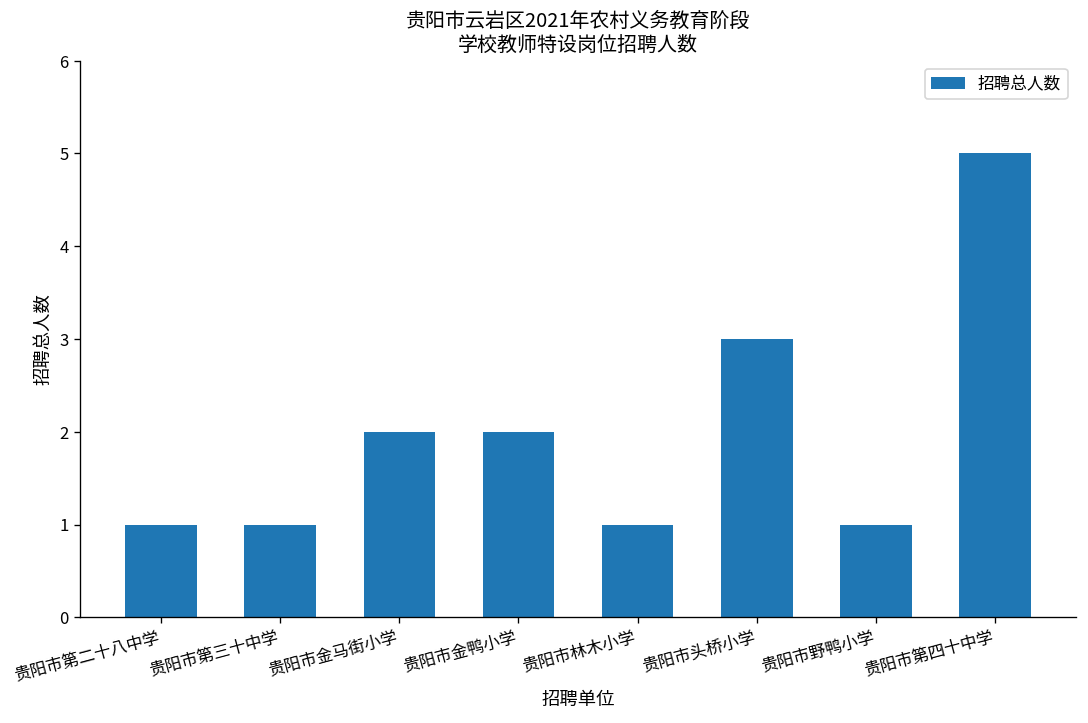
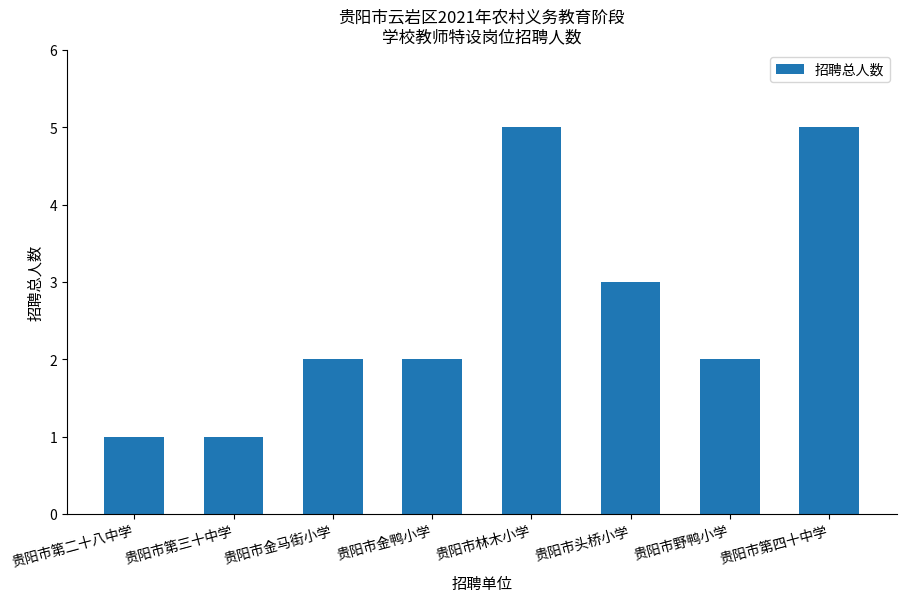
贵阳市林木小学: 1 -> 5
贵阳市野鸭小学: 1 -> 2
